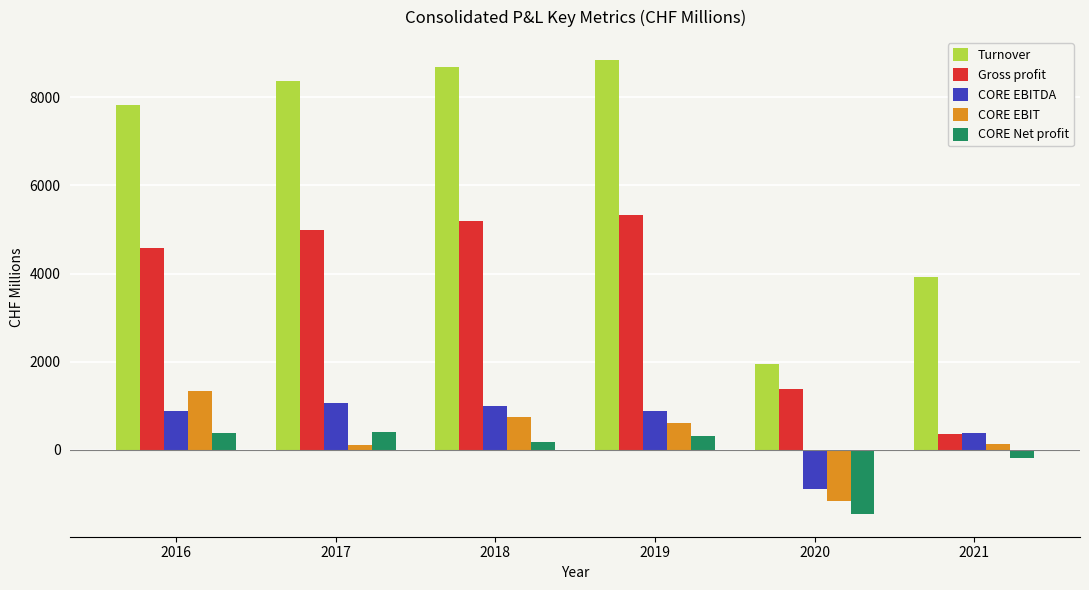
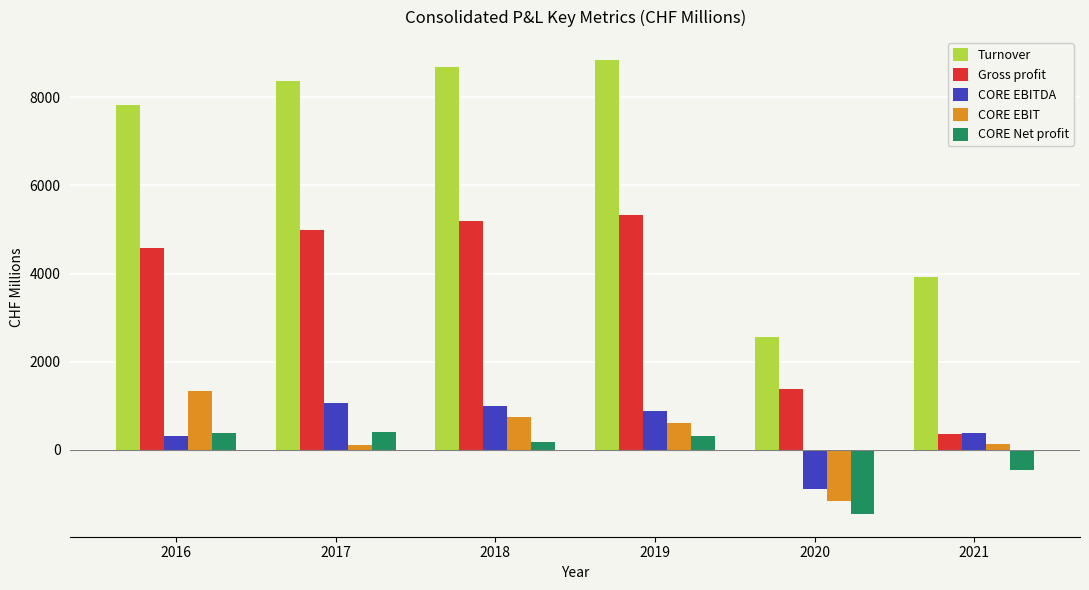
CORE EBITDA, 2016: 900 -> 300
Turnover, 2020: 1900 -> 2600
CORE Net profit, 2021: -200 -> -500
